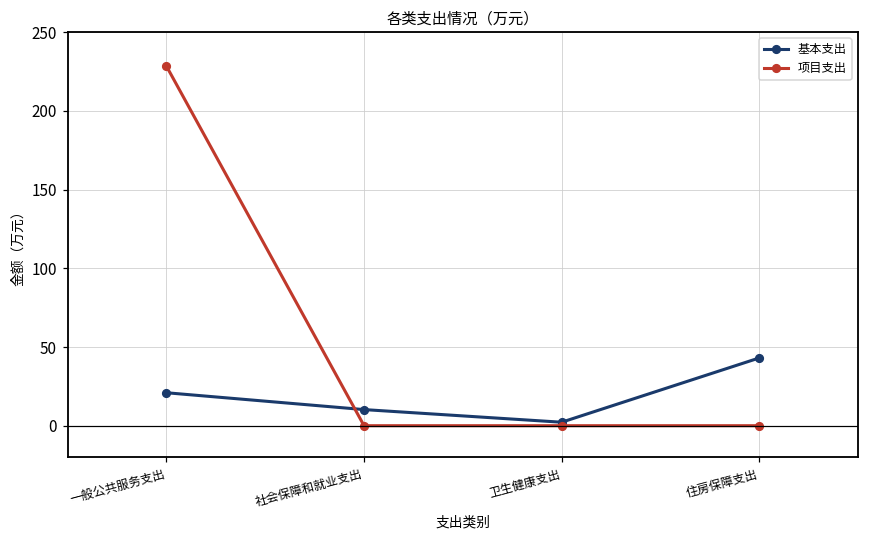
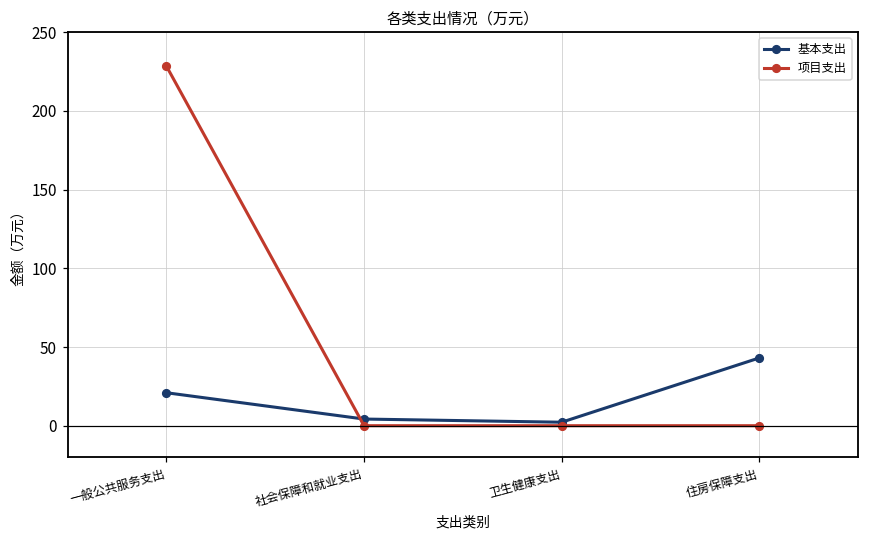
基本支出, 社会保障和就业支出: 10 -> 4
